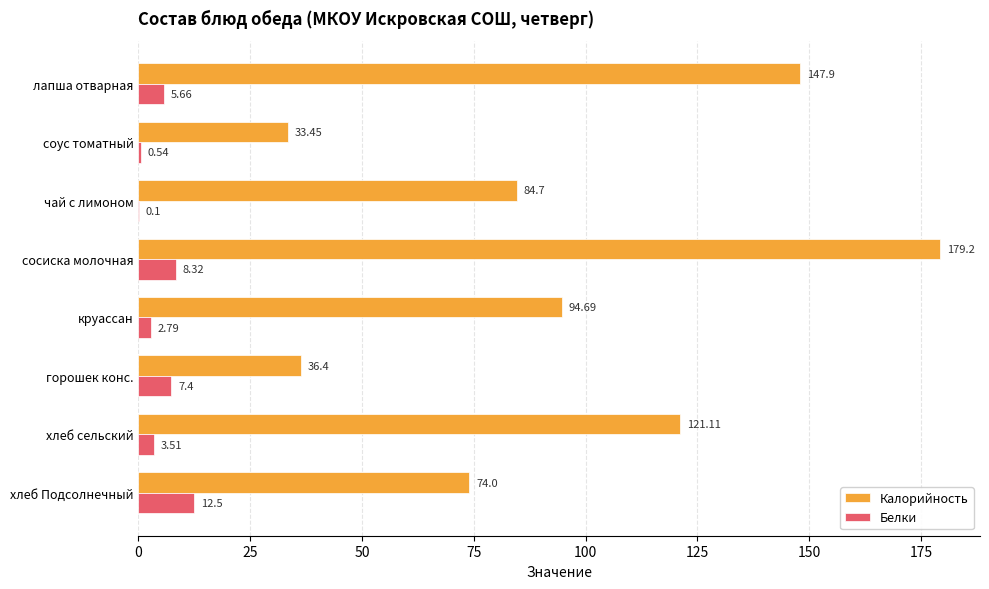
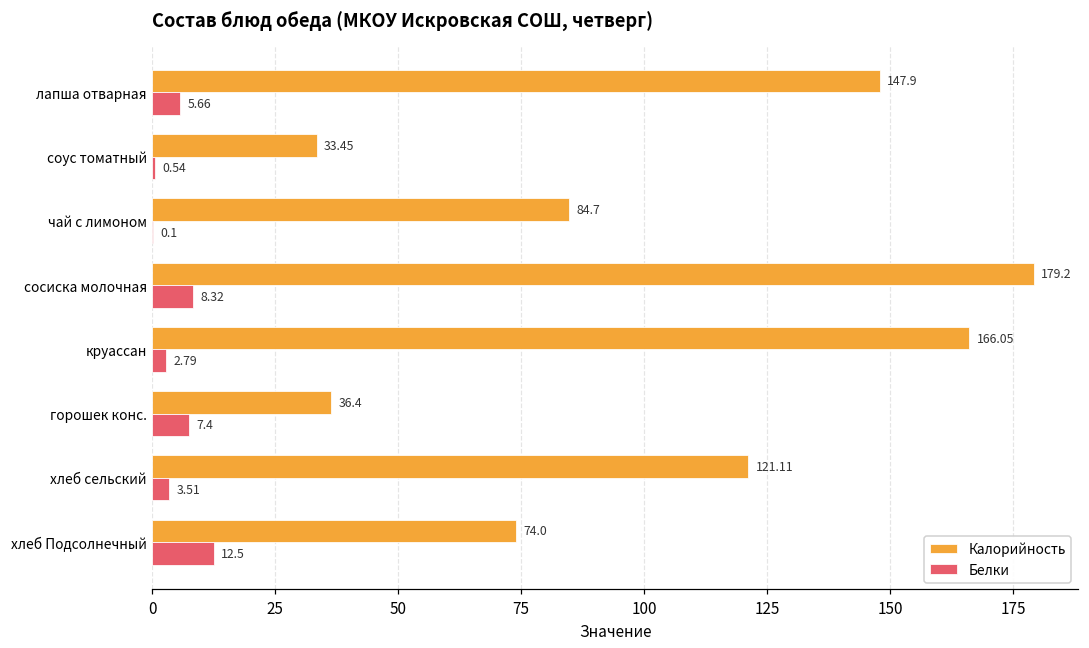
Калорийность, круассан: 94.69 -> 166.05
